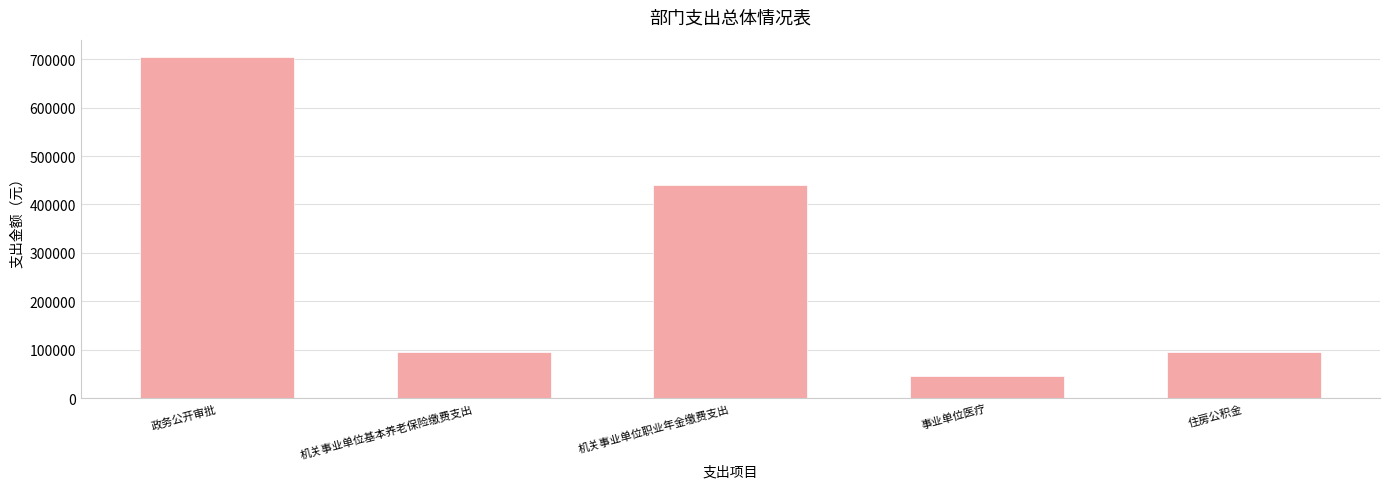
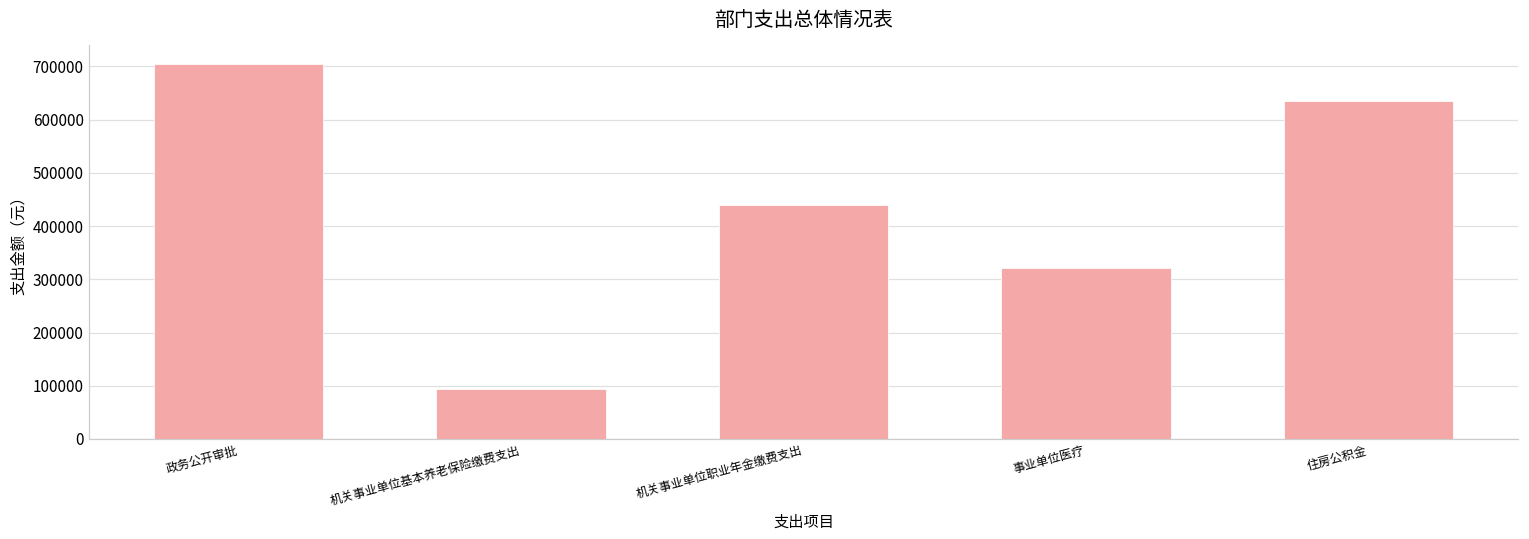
事业单位医疗: 50000 -> 320000
住房公积金: 90000 -> 630000
